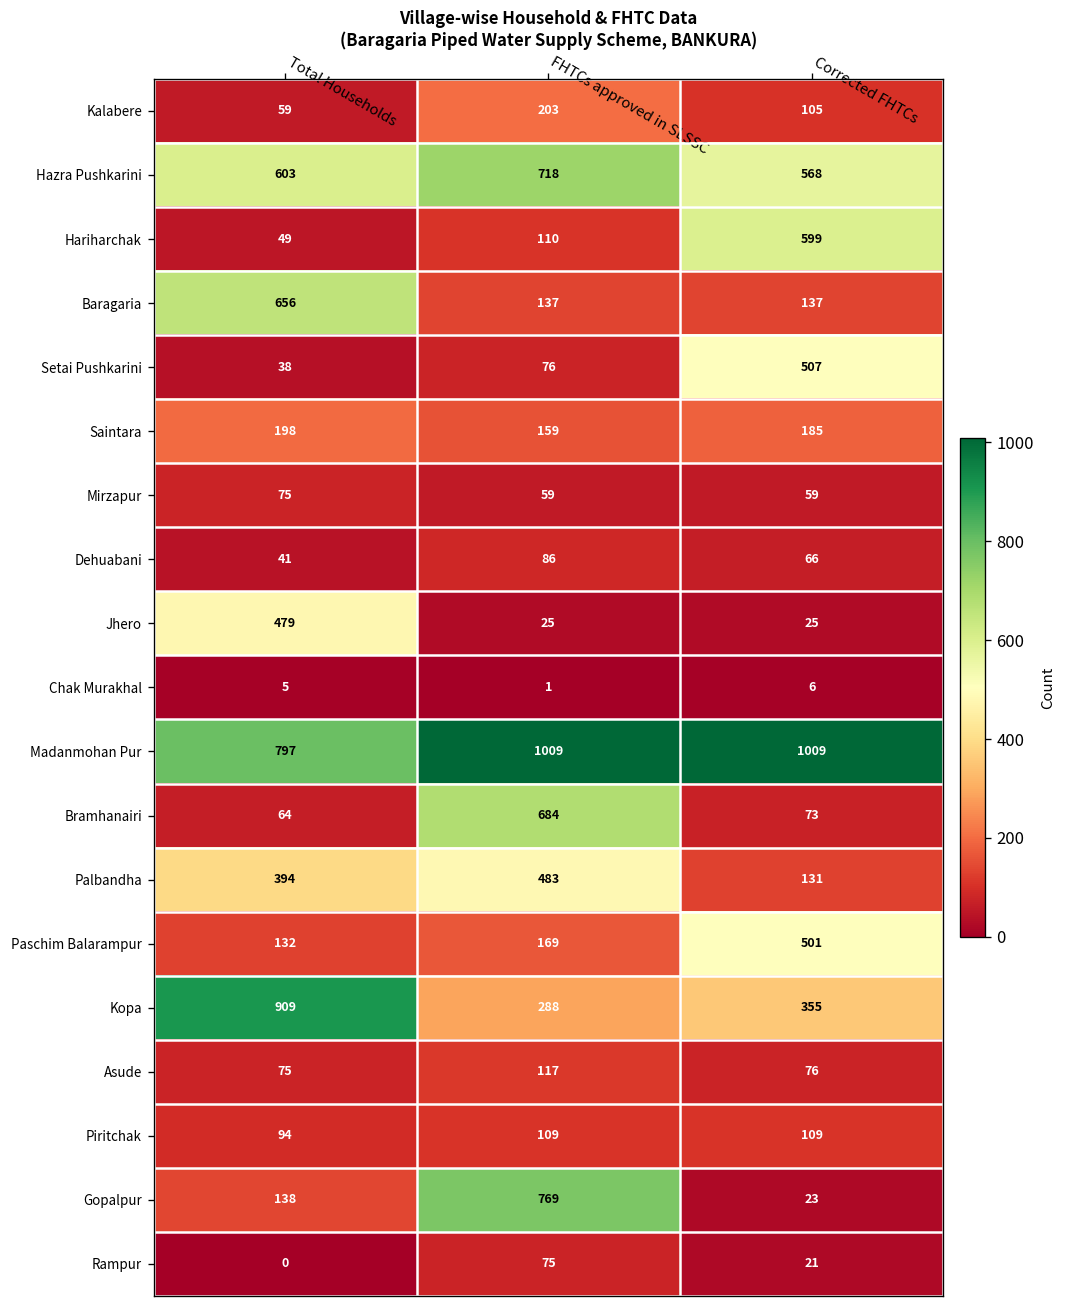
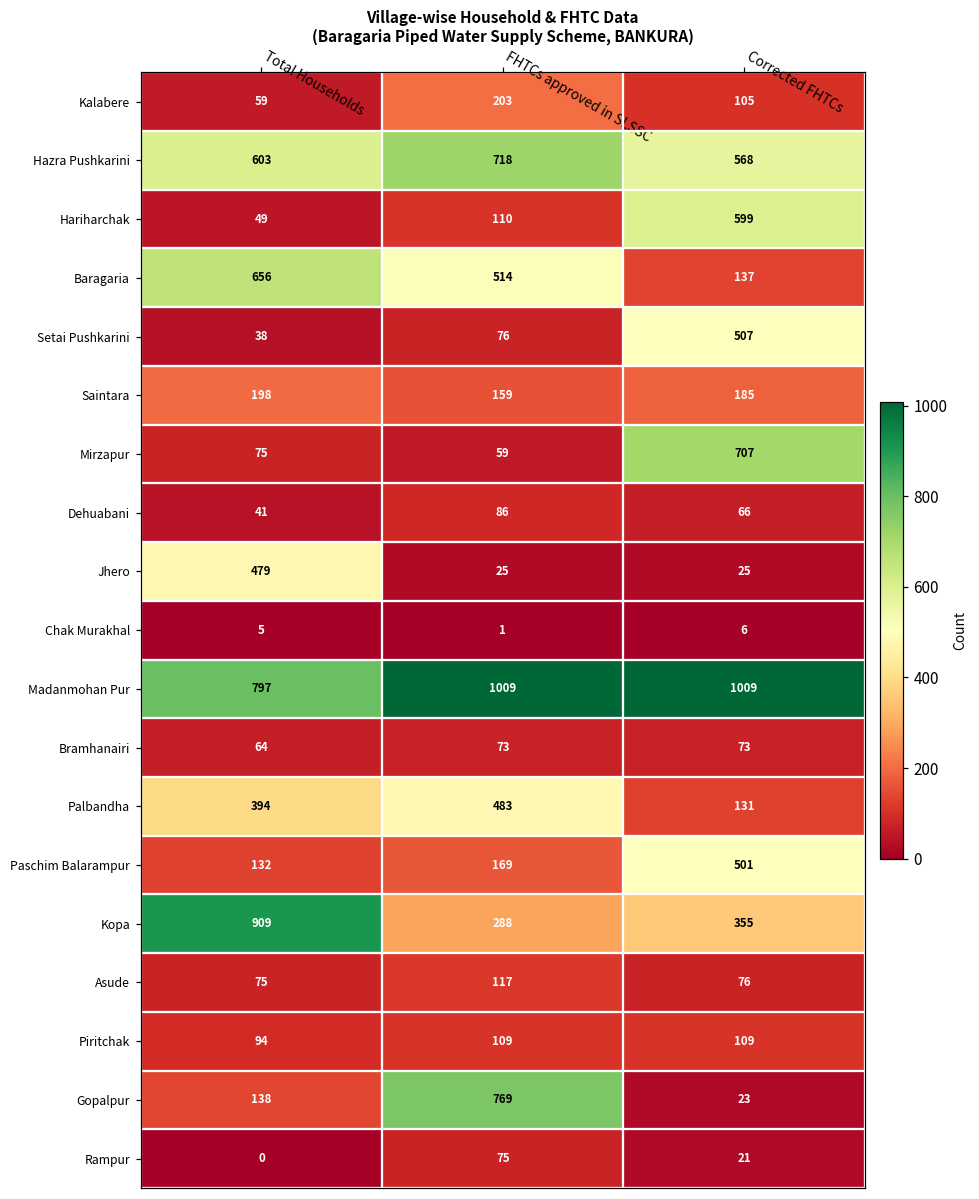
Baragaria, FHTCs approved in SLSSC: 137 -> 514
Mirzapur, Corrected FHTCs: 59 -> 707
Bramhanairi, FHTCs approved in SLSSC: 684 -> 73
